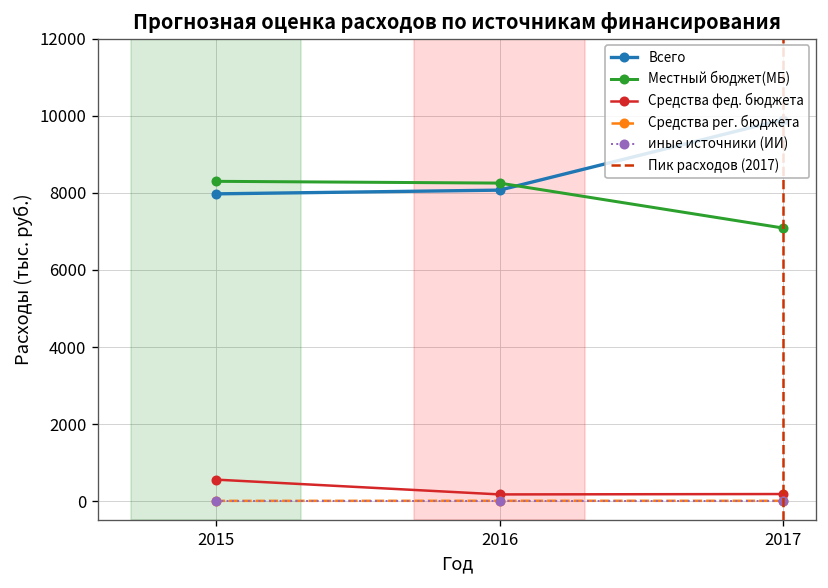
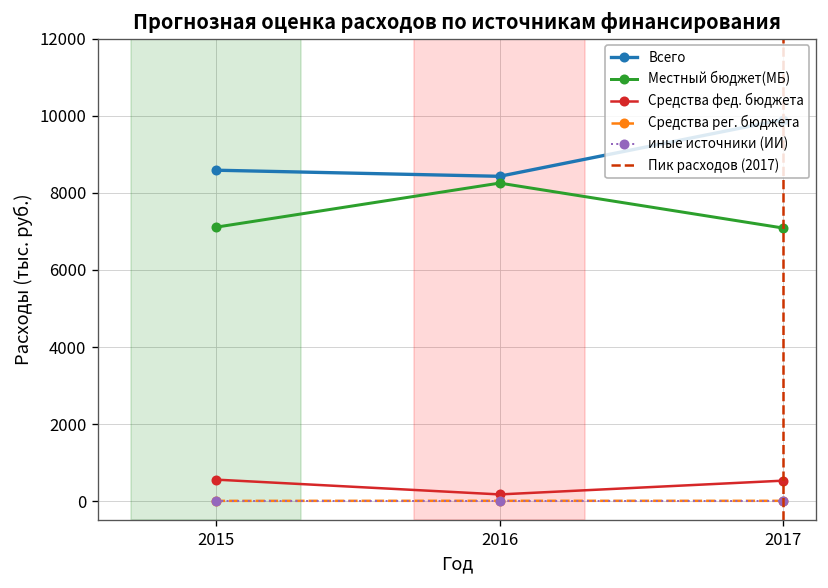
Всего, 2015: 8000 -> 8600
Местный бюджет(МБ), 2015: 8300 -> 7100
Всего, 2016: 8100 -> 8400
Средства фед. бюджета, 2017: 200 -> 500
